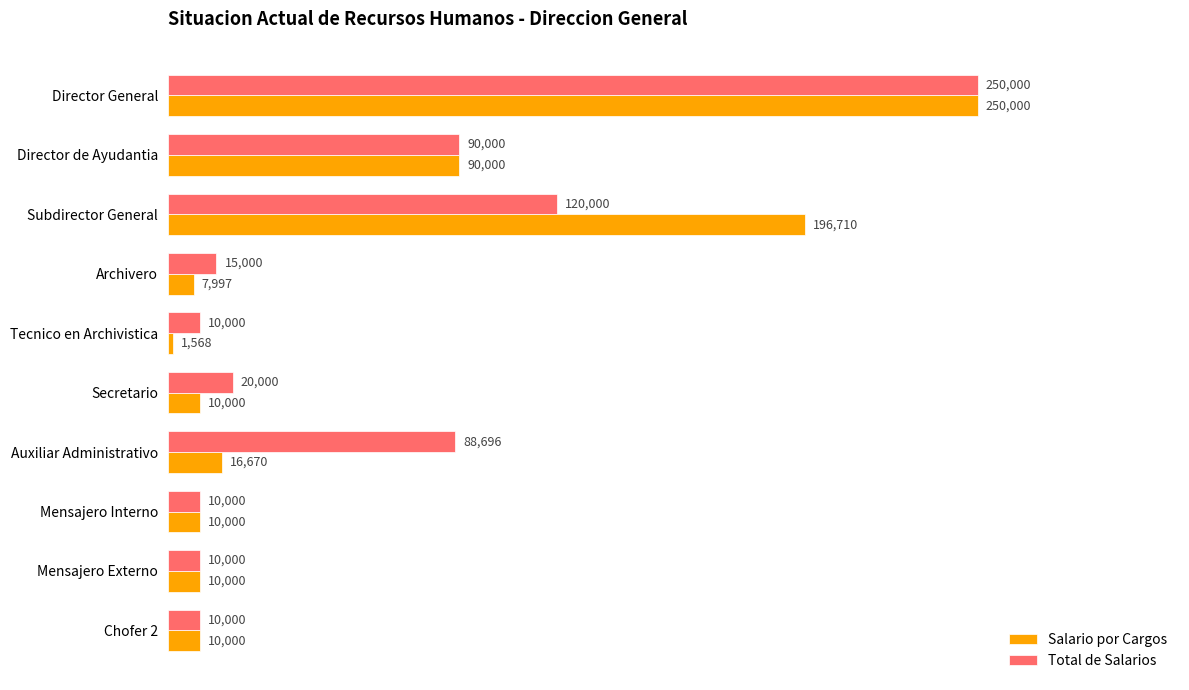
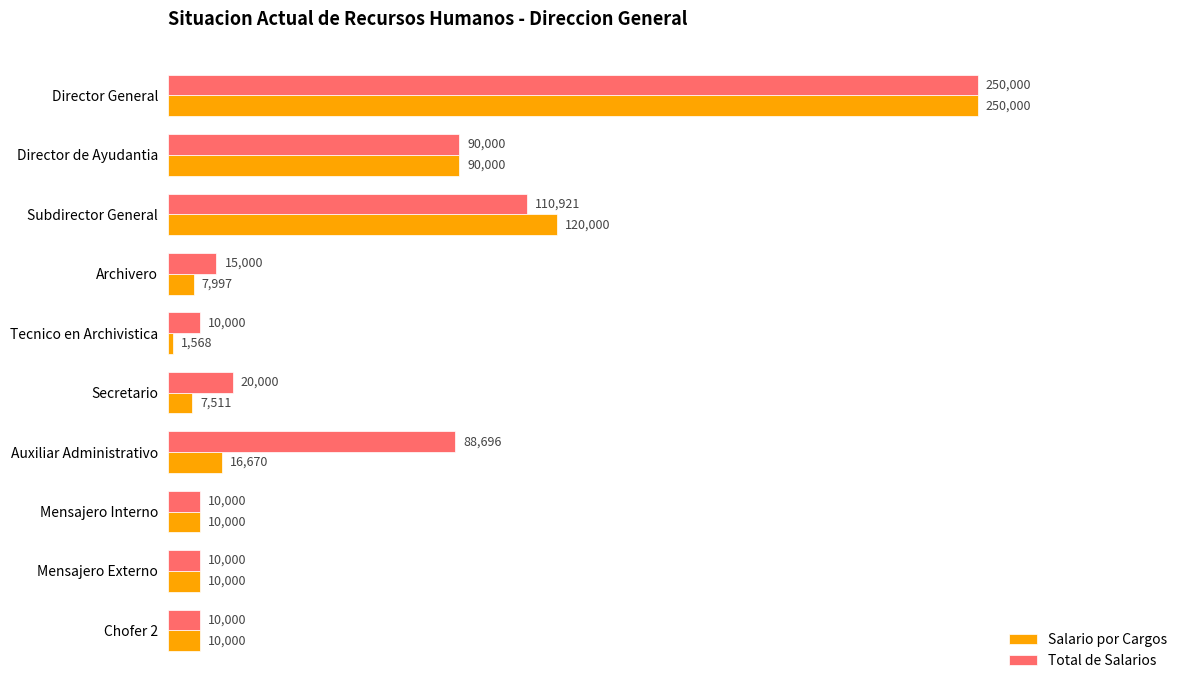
Total de Salarios, Subdirector General: 120,000 -> 110,921
Salario por Cargos, Subdirector General: 196,710 -> 120,000
Salario por Cargos, Secretario: 10,000 -> 7,511
